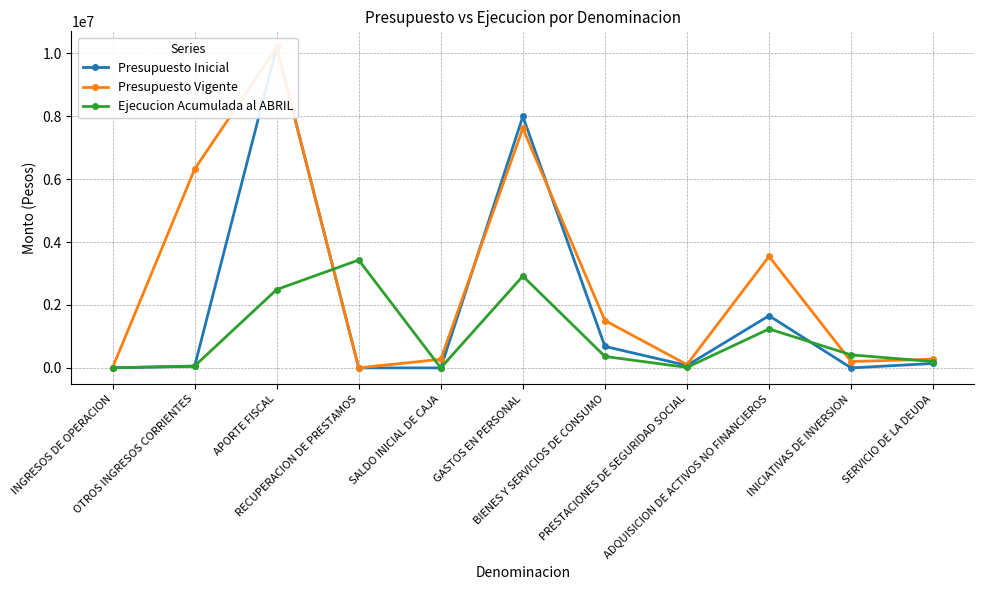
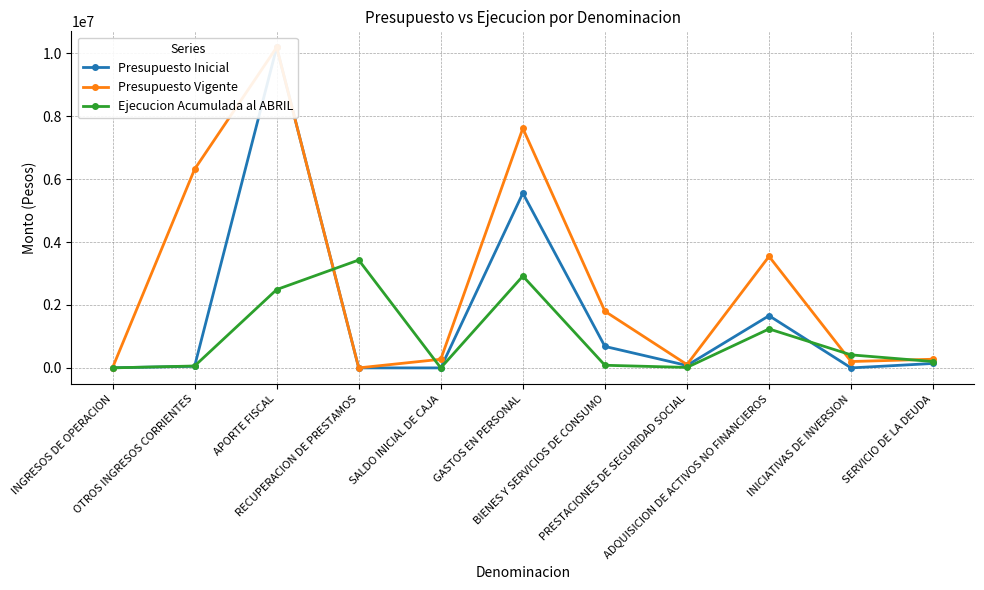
Presupuesto Inicial, GASTOS EN PERSONAL: 8000000 -> 5600000
Presupuesto Vigente, BIENES Y SERVICIOS DE CONSUMO: 1500000 -> 1800000
Ejecucion Acumulada al ABRIL, BIENES Y SERVICIOS DE CONSUMO: 400000 -> 100000
